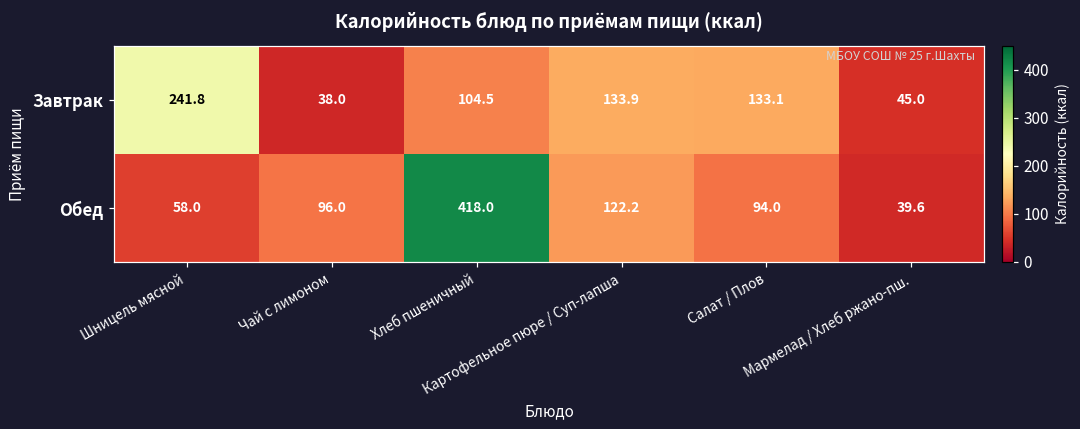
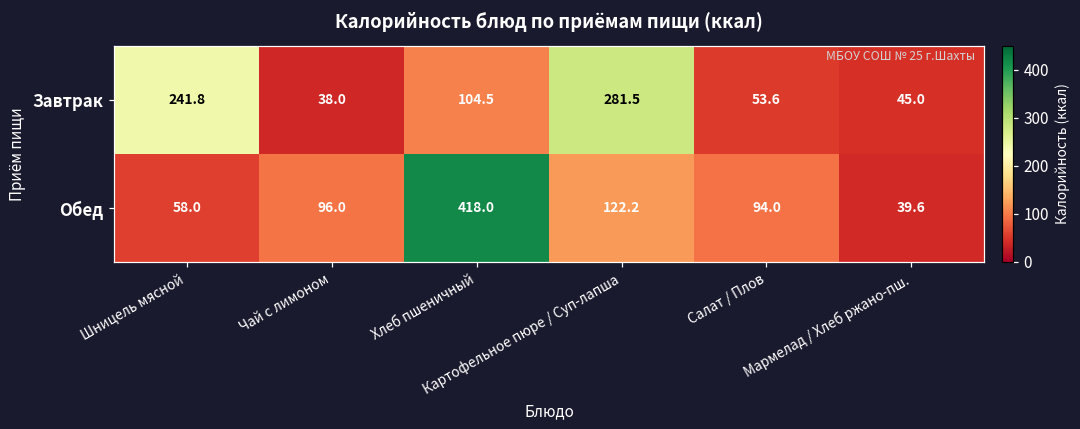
Завтрак, Картофельное пюре / Суп-лапша: 133.9 -> 281.5
Завтрак, Салат / Плов: 133.1 -> 53.6
